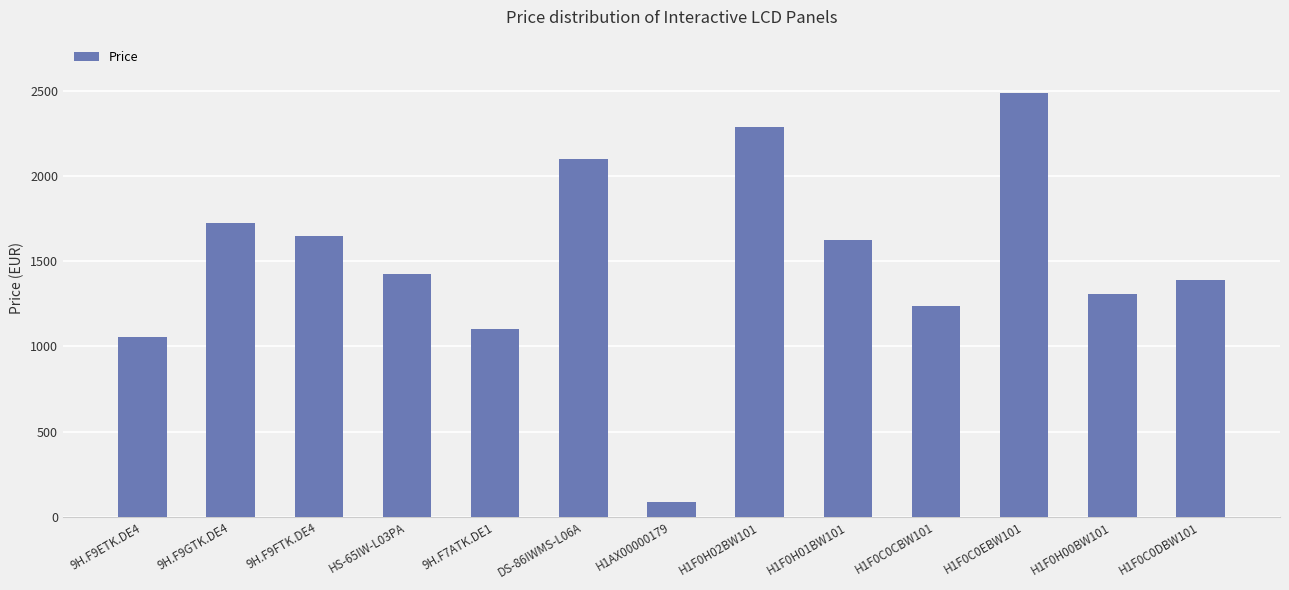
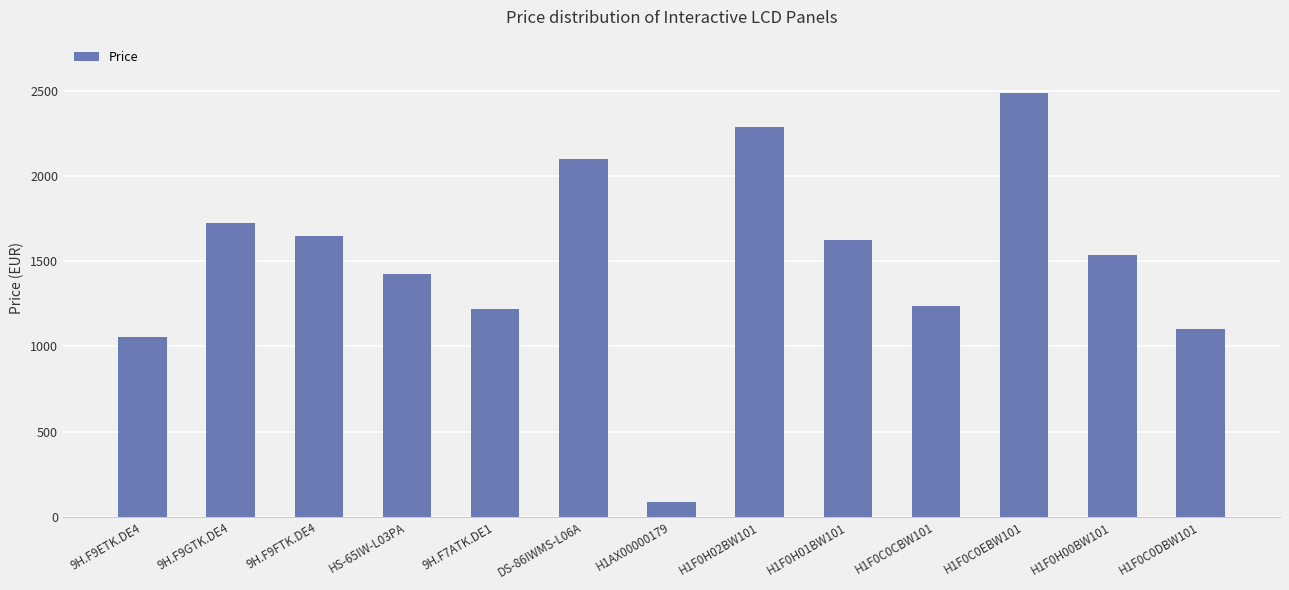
9H.F7ATK.DE1: 1100 -> 1220
H1F0H00BW101: 1310 -> 1540
H1F0C0DBW101: 1390 -> 1100
